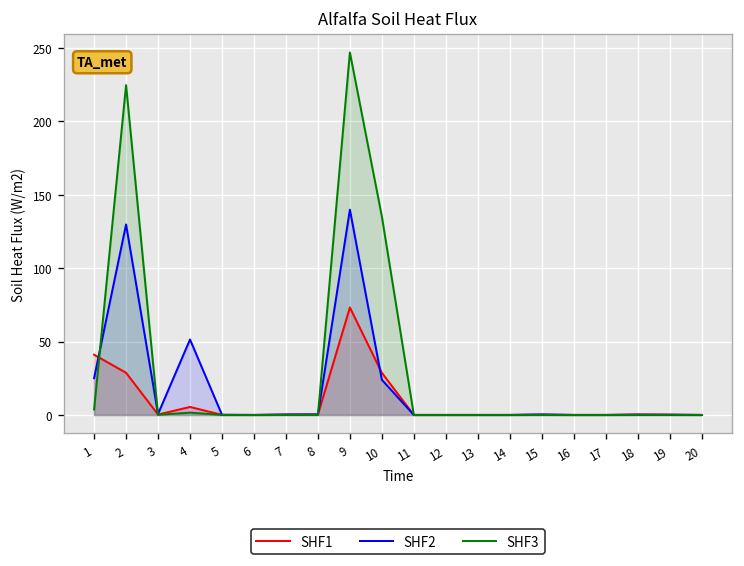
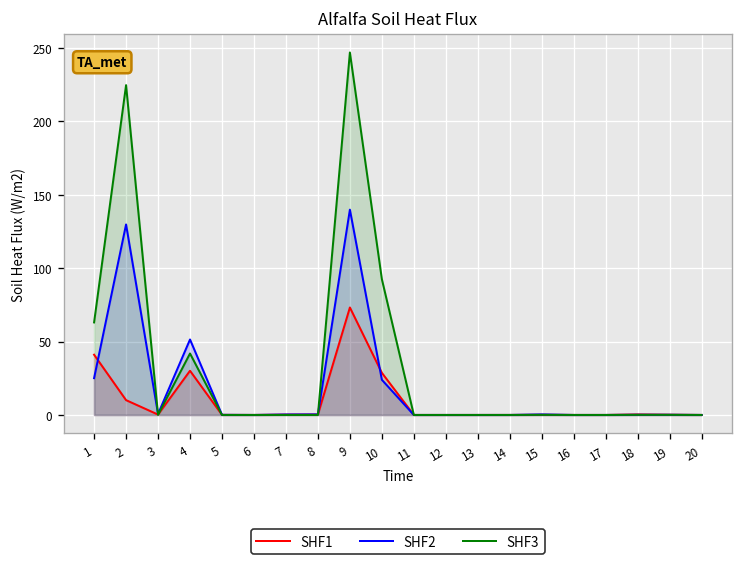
SHF3, 1: 4 -> 63
SHF1, 2: 29 -> 10
SHF1, 4: 5 -> 30
SHF3, 4: 2 -> 42
SHF3, 10: 135 -> 92
